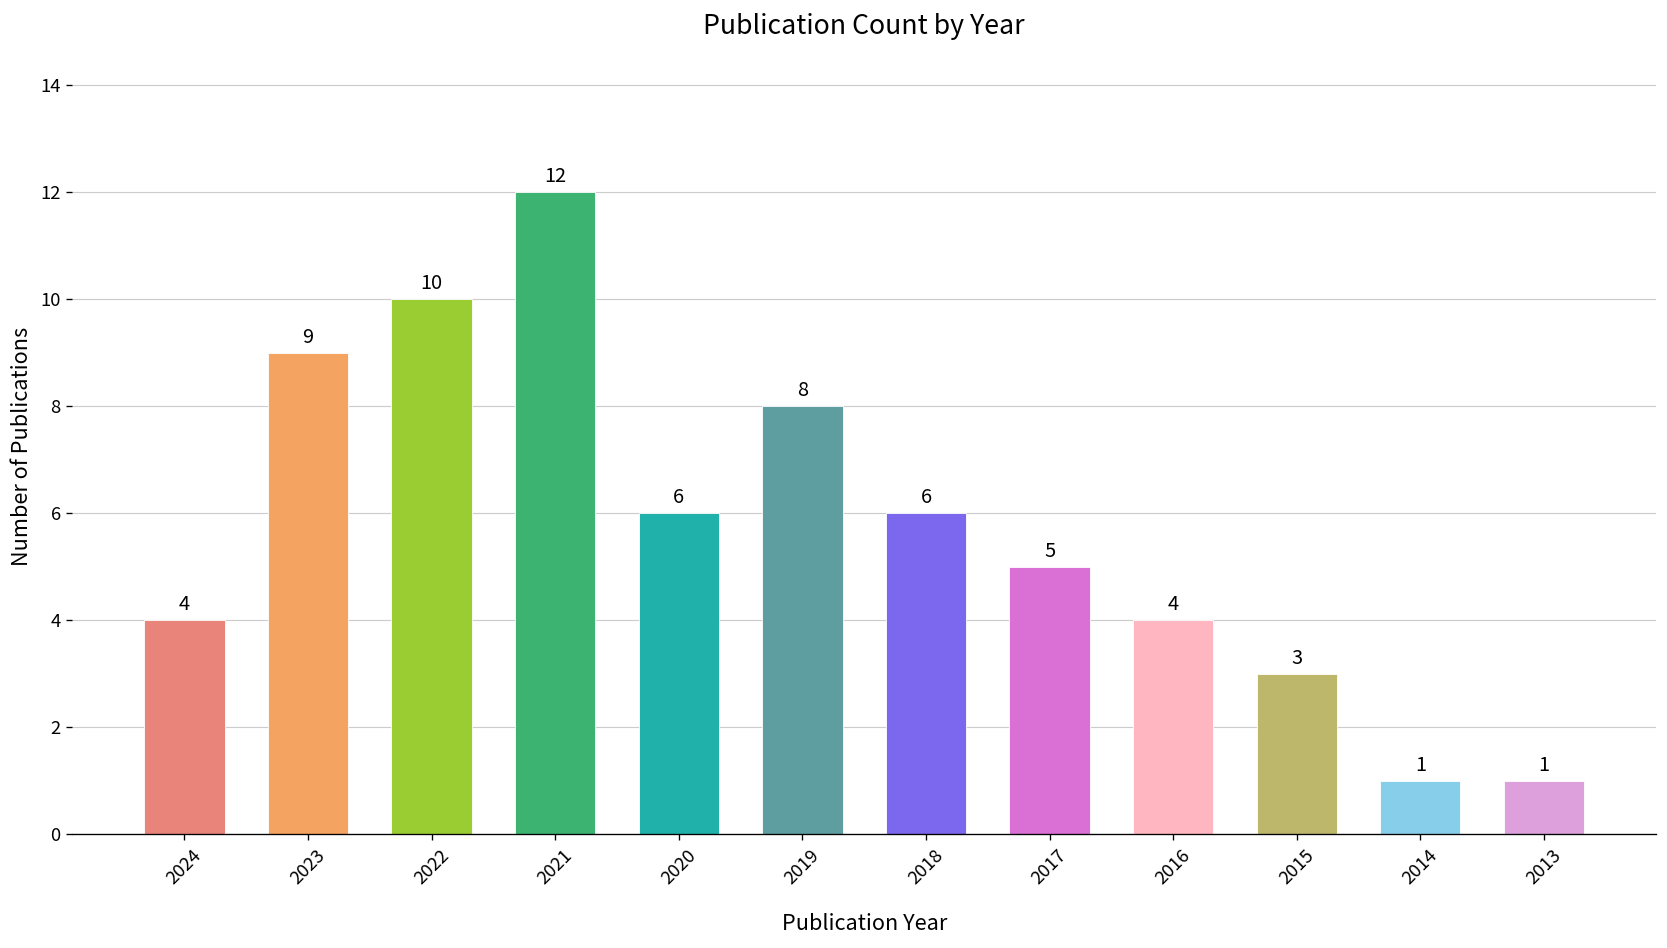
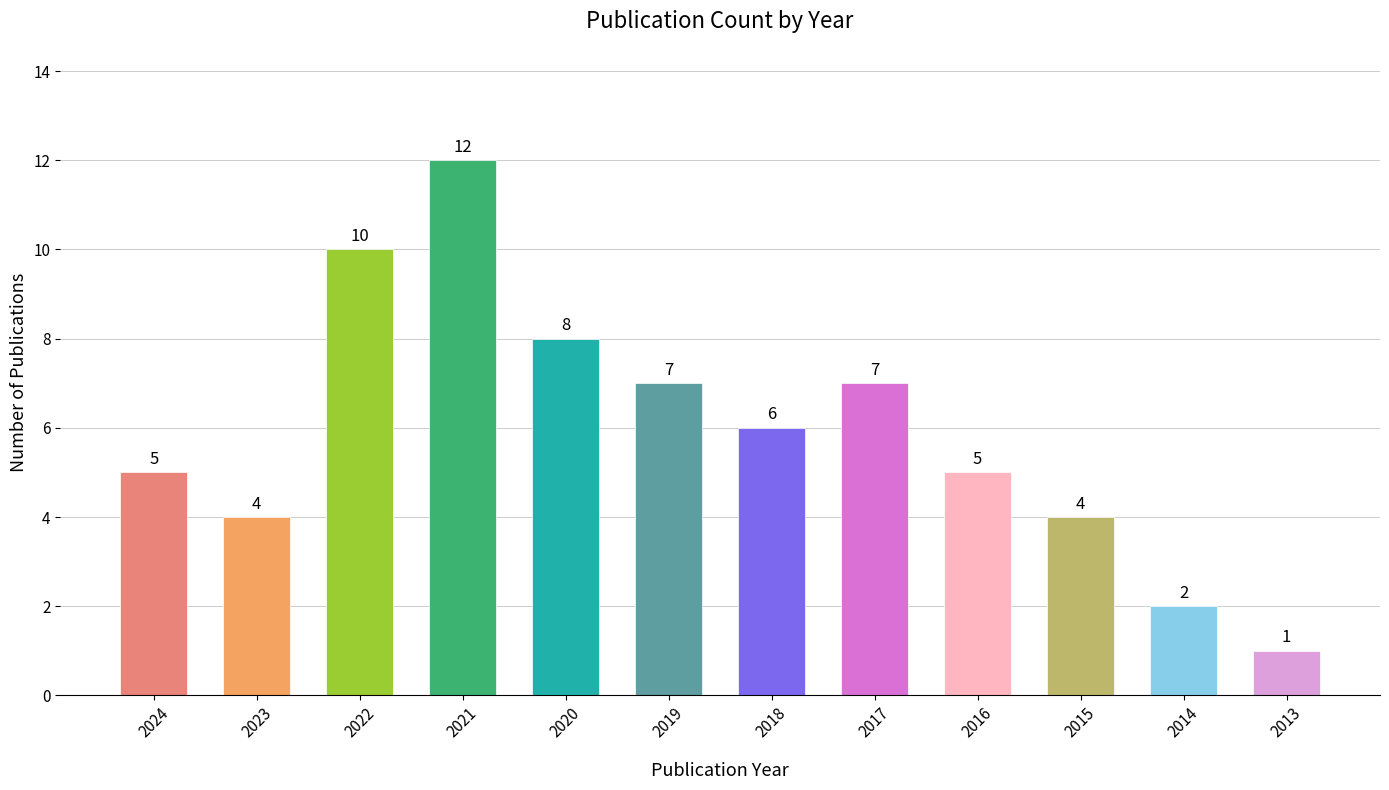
2024: 4 -> 5
2023: 9 -> 4
2020: 6 -> 8
2019: 8 -> 7
2017: 5 -> 7
2016: 4 -> 5
2015: 3 -> 4
2014: 1 -> 2
